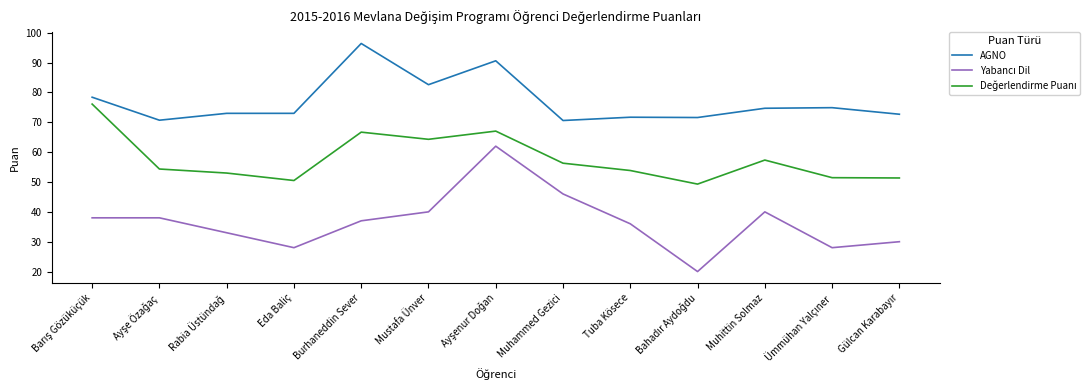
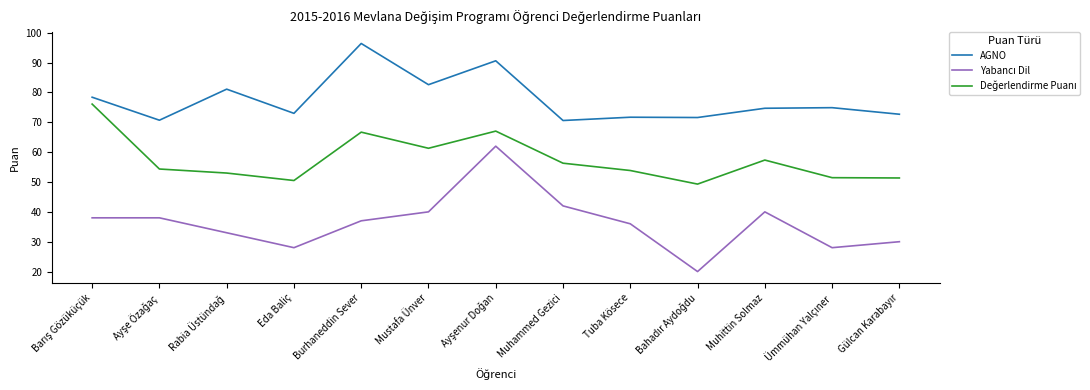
AGNO, Rabia Üstündağ: 73 -> 81
Değerlendirme Puanı, Mustafa Ünver: 64 -> 61
Yabancı Dil, Muhammed Gezici: 46 -> 42
